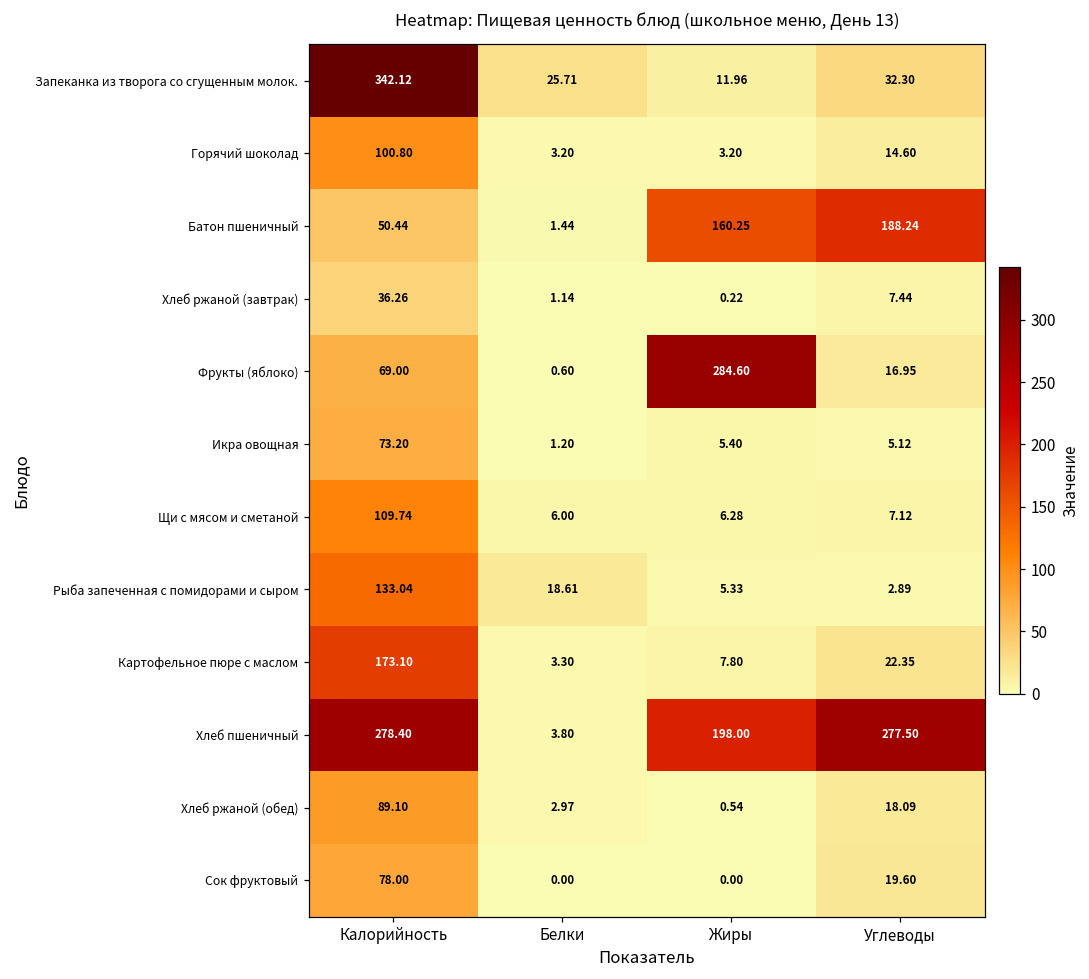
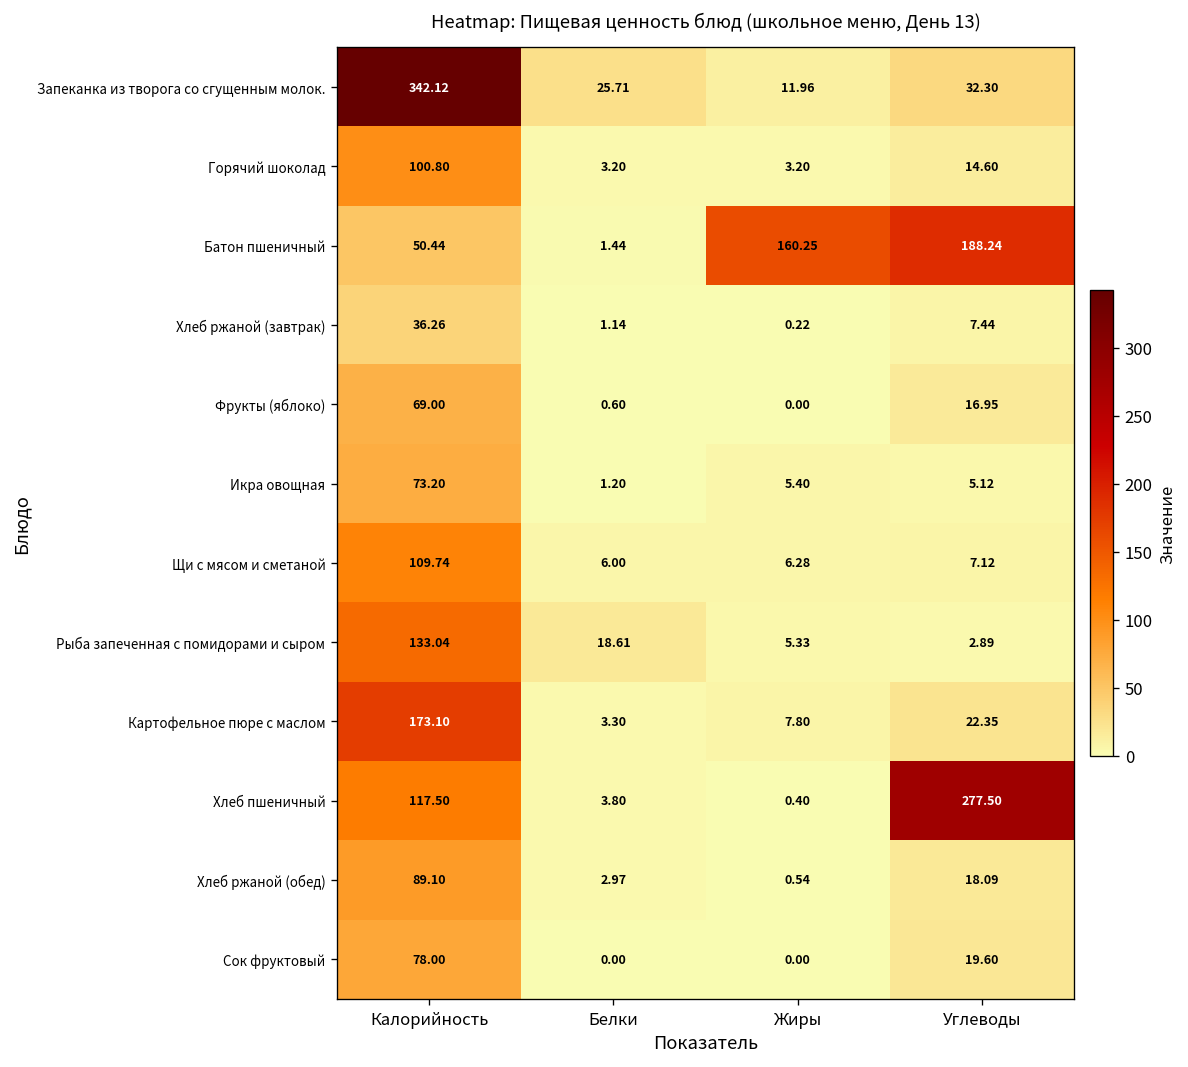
Фрукты (яблоко), Жиры: 284.60 -> 0.00
Хлеб пшеничный, Калорийность: 278.40 -> 117.50
Хлеб пшеничный, Жиры: 198.00 -> 0.40
